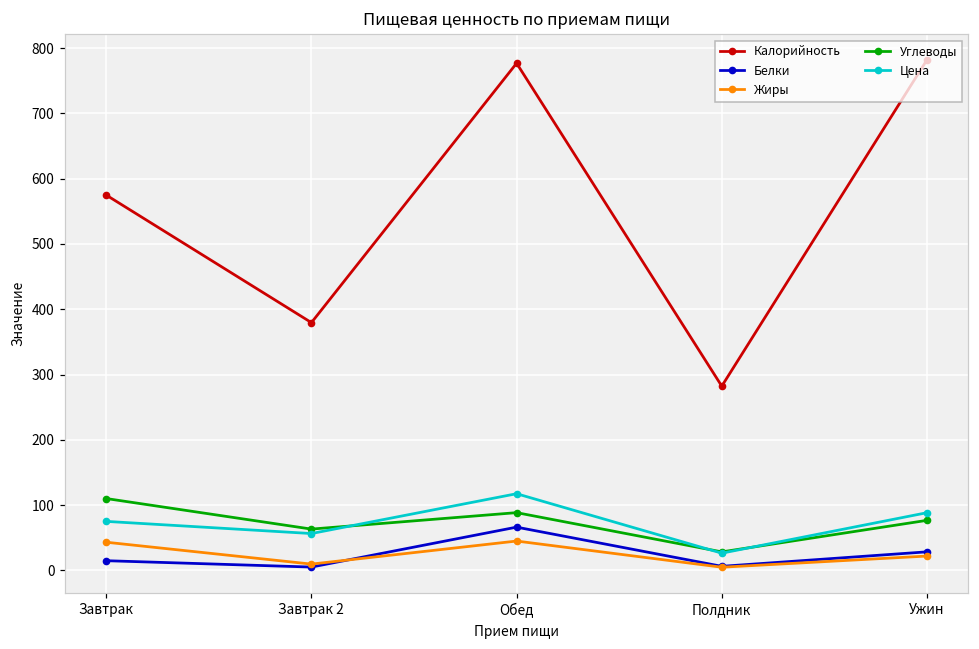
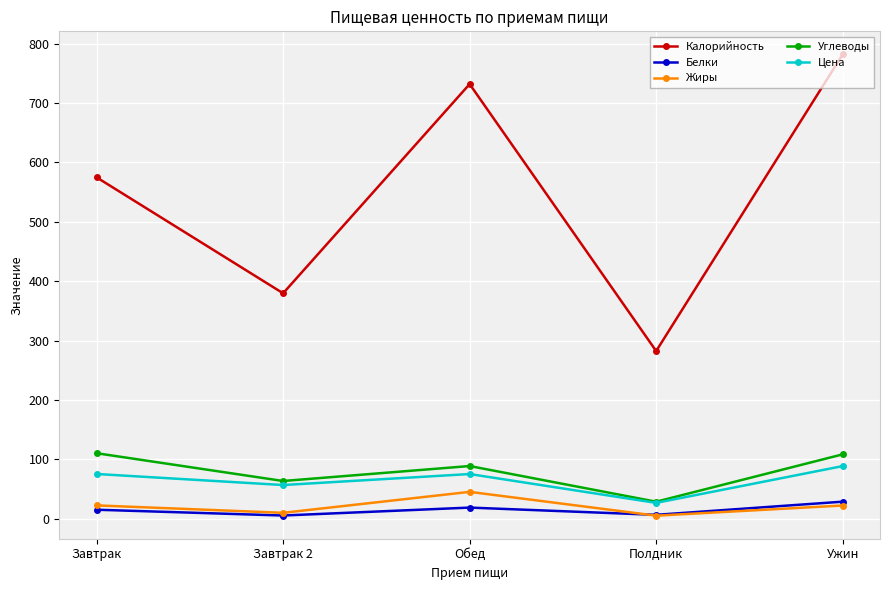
Жиры, Завтрак: 40 -> 20
Калорийность, Обед: 780 -> 730
Белки, Обед: 70 -> 20
Цена, Обед: 120 -> 80
Углеводы, Ужин: 80 -> 110
